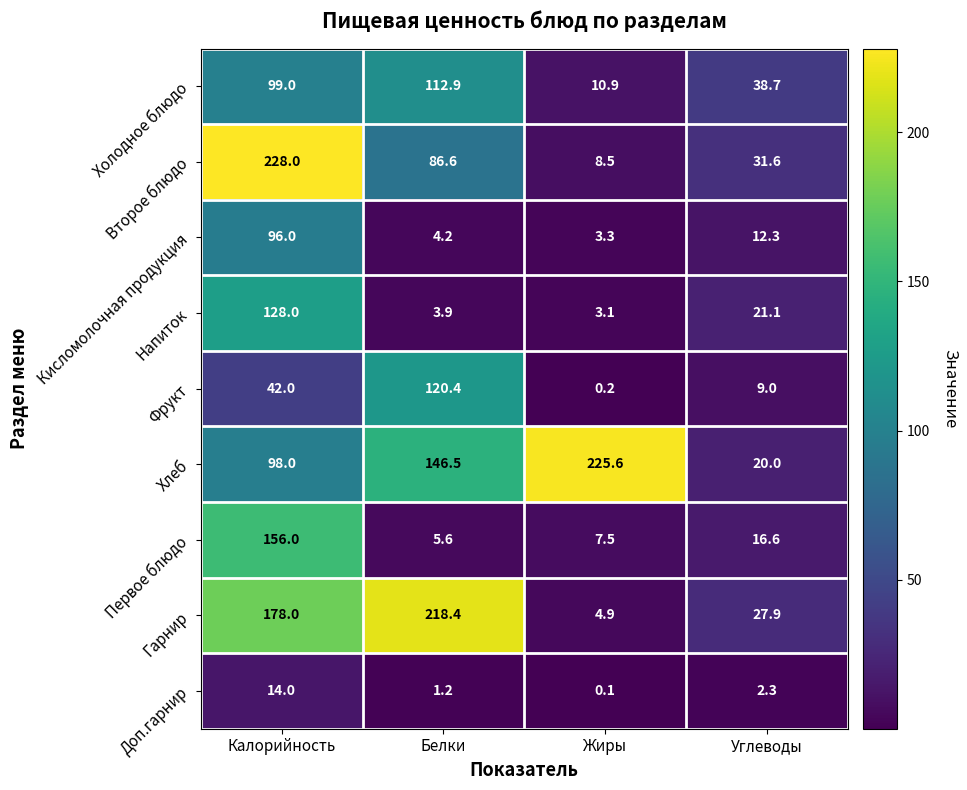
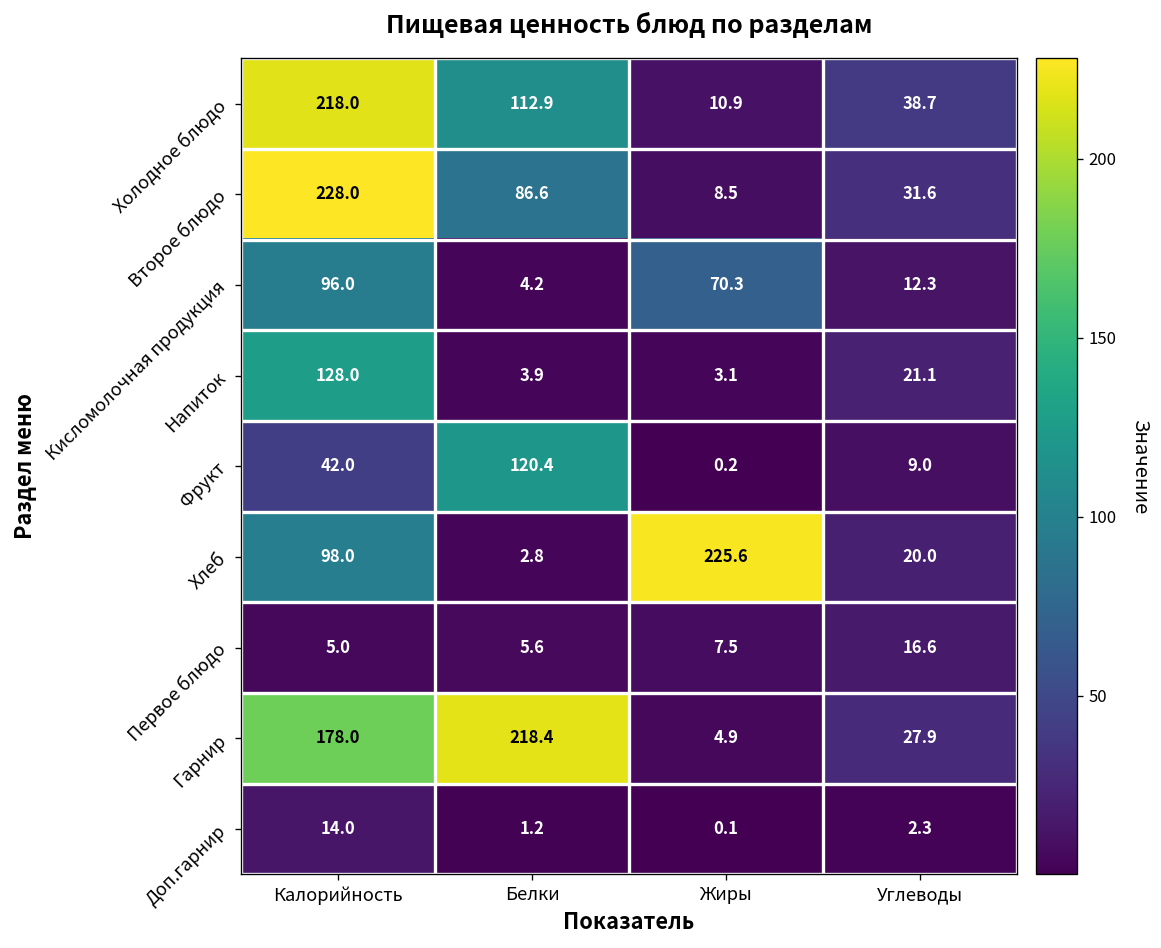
Холодное блюдо, Калорийность: 99.0 -> 218.0
Кисломолочная продукция, Жиры: 3.3 -> 70.3
Хлеб, Белки: 146.5 -> 2.8
Первое блюдо, Калорийность: 156.0 -> 5.0
